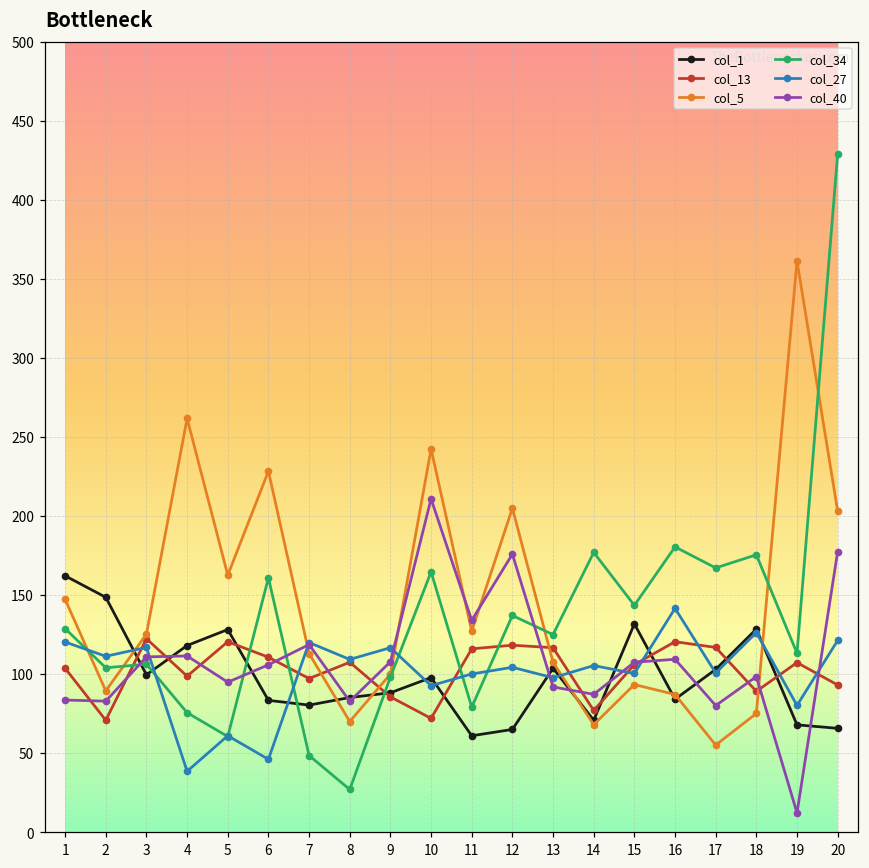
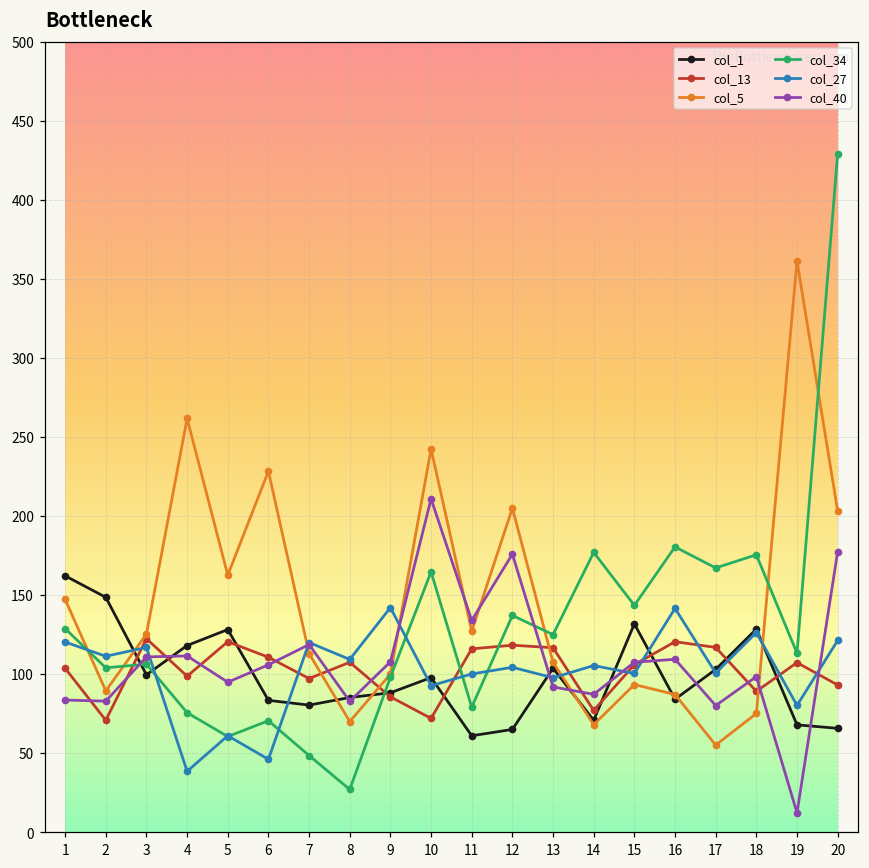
col_34, 6: 161 -> 70
col_27, 9: 117 -> 142
